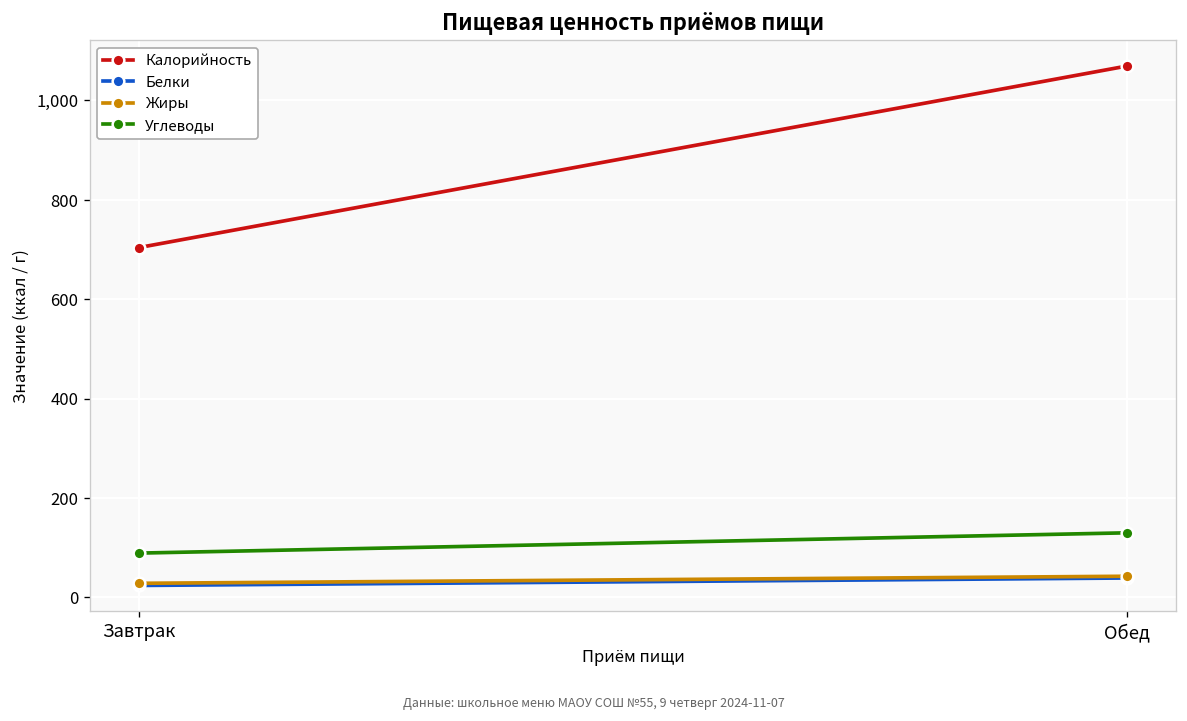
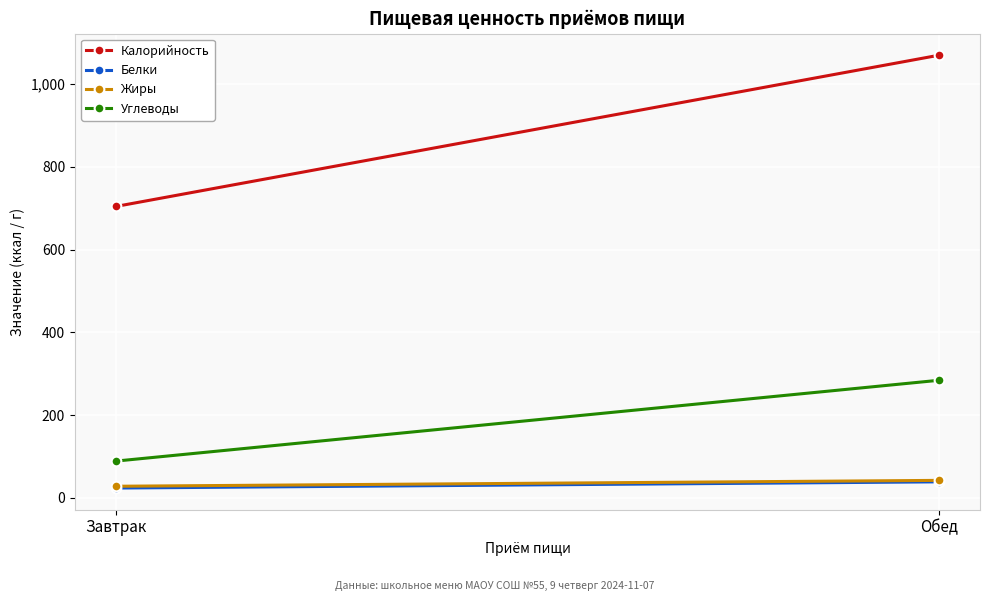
Углеводы, Обед: 130 -> 280
